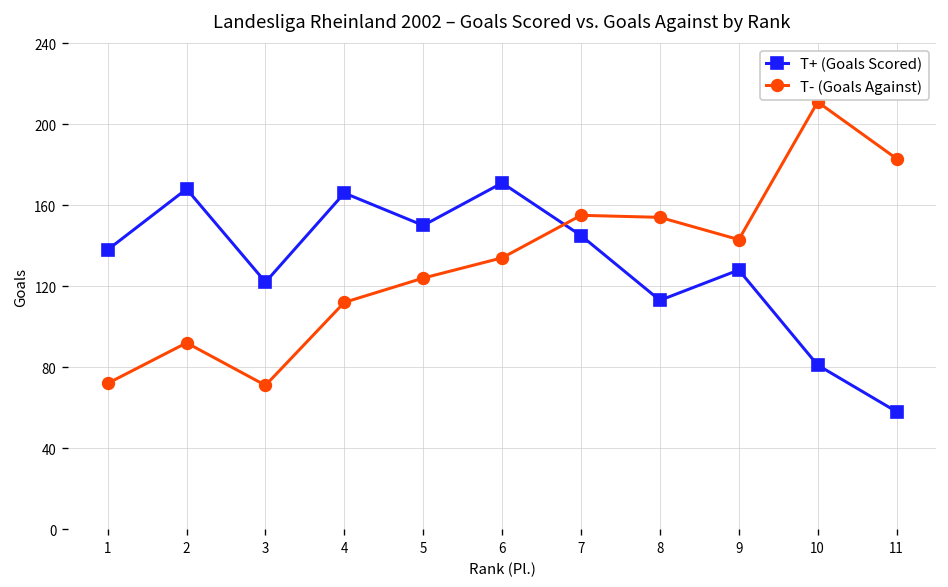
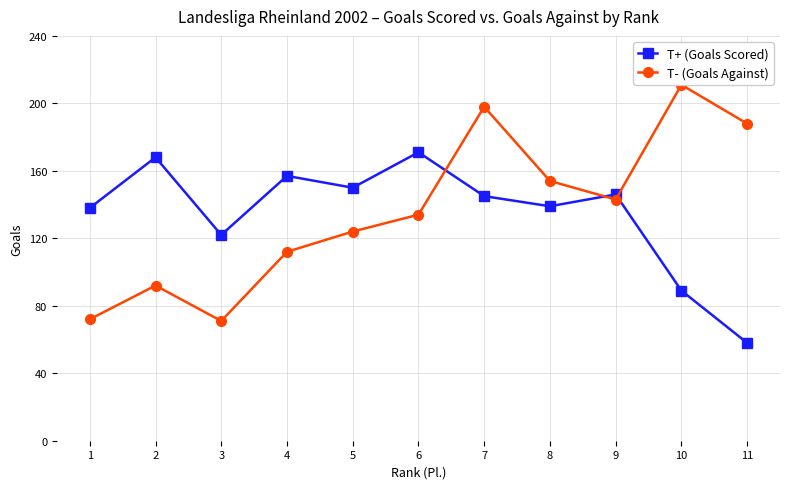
T+ (Goals Scored), 4: 166 -> 157
T- (Goals Against), 7: 155 -> 198
T+ (Goals Scored), 8: 113 -> 139
T+ (Goals Scored), 9: 128 -> 146
T+ (Goals Scored), 10: 81 -> 89
T- (Goals Against), 11: 183 -> 188
